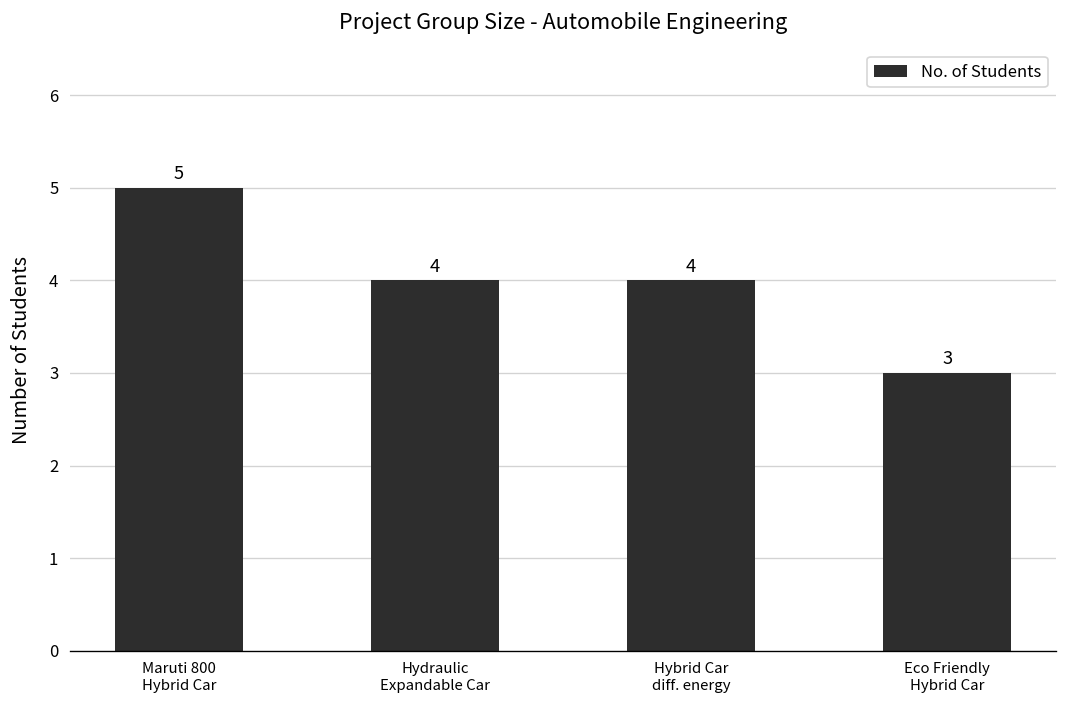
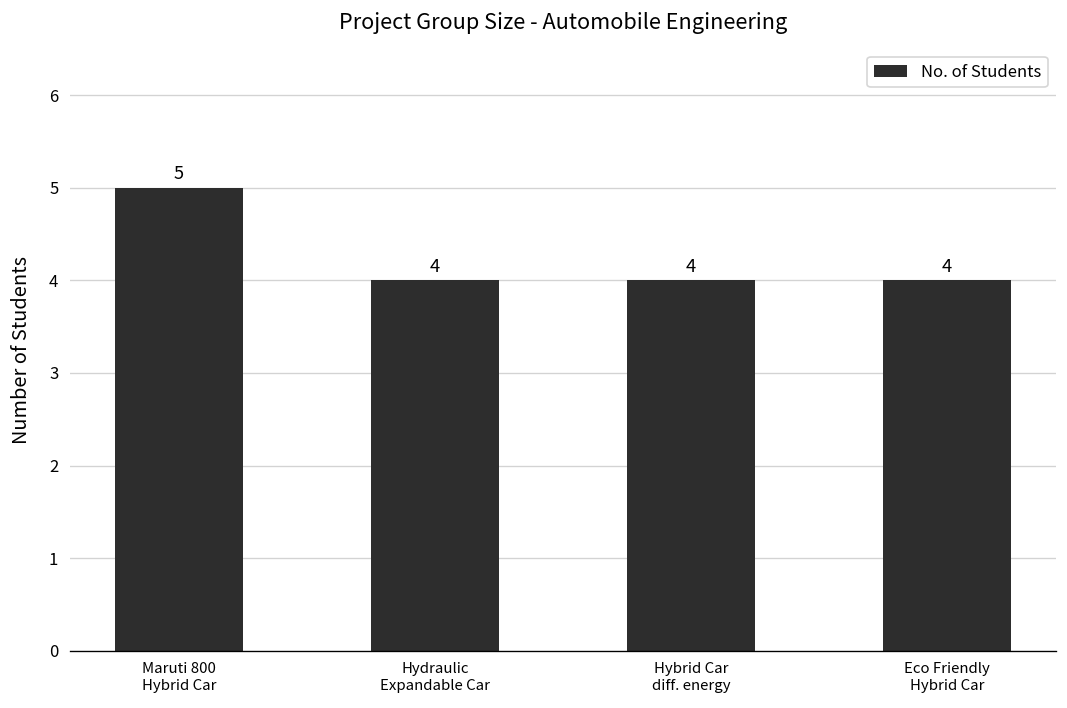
Eco Friendly Hybrid Car: 3 -> 4
